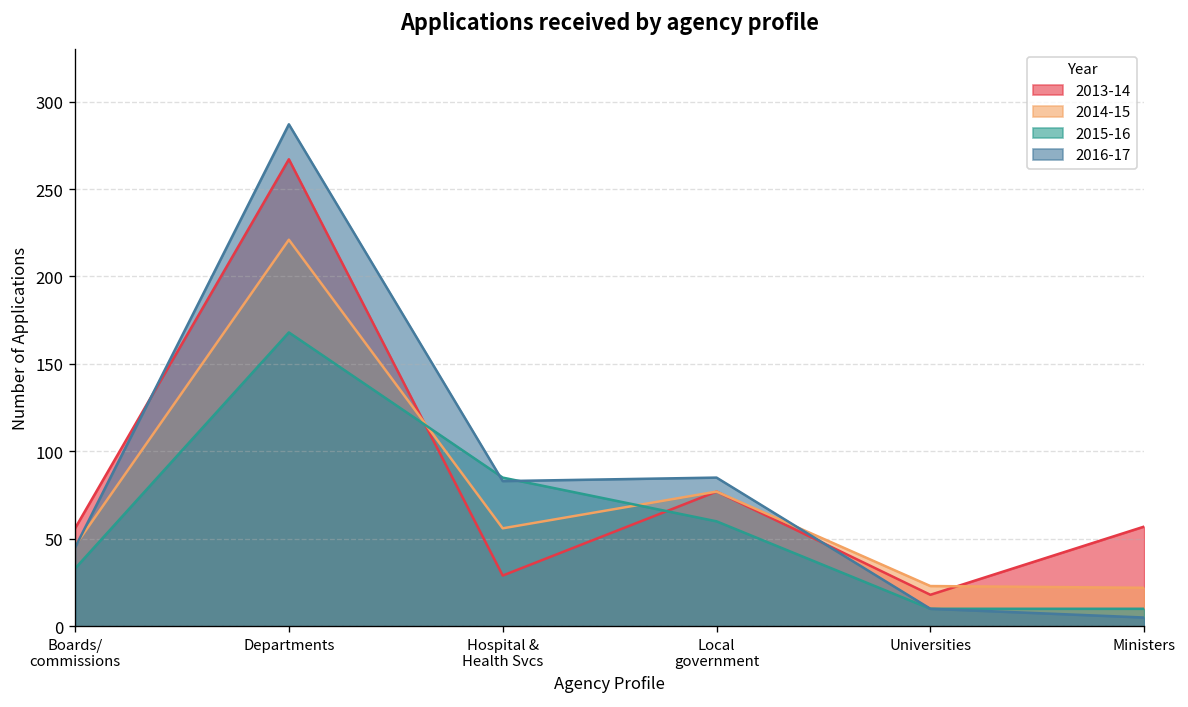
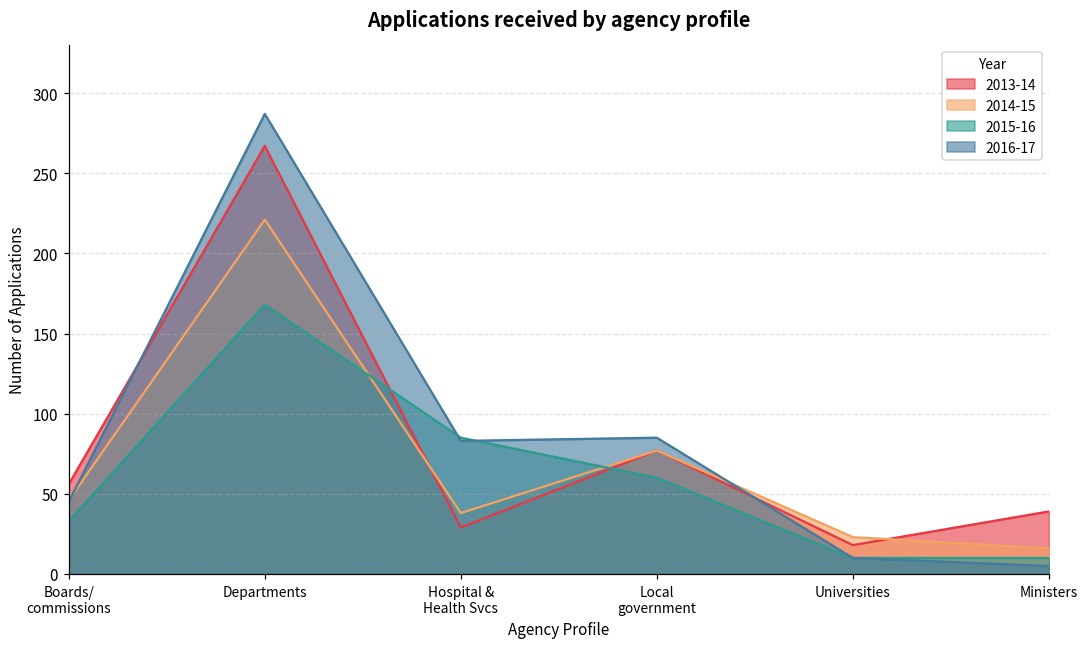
2014-15, Hospital & Health Svcs: 56 -> 38
2013-14, Ministers: 57 -> 39
2014-15, Ministers: 22 -> 16
